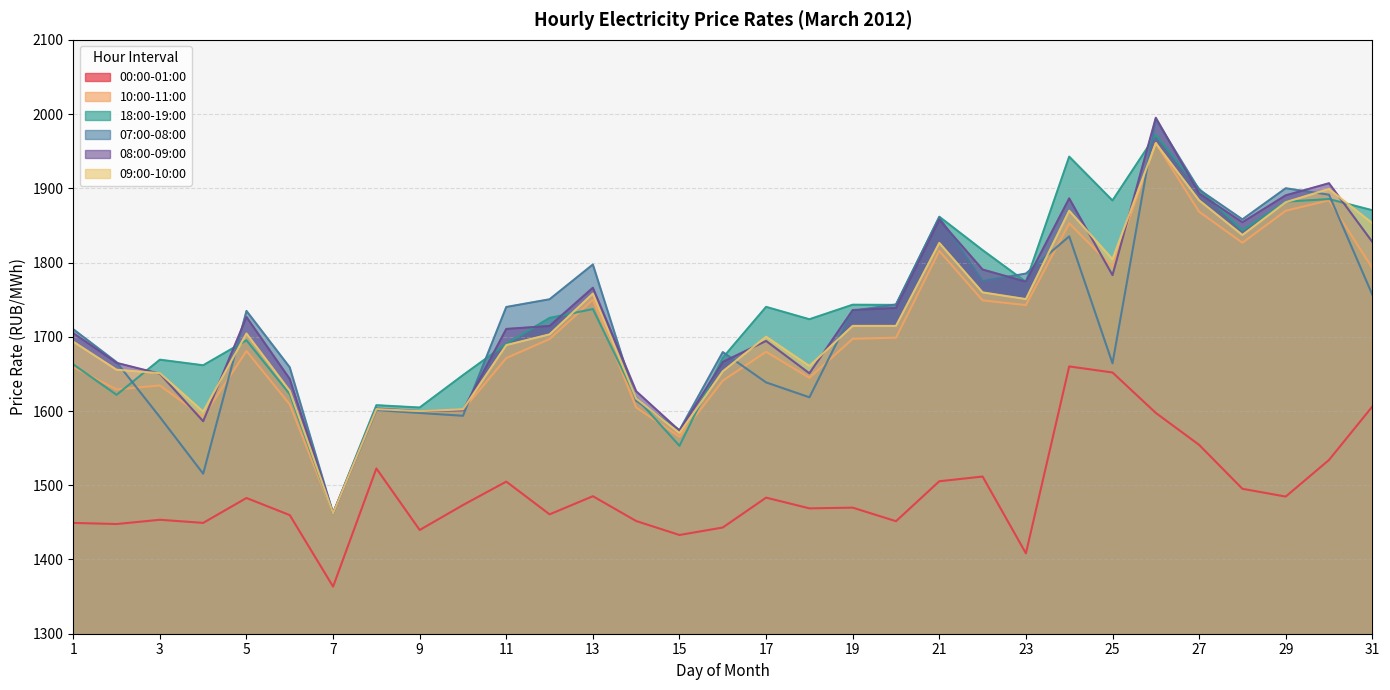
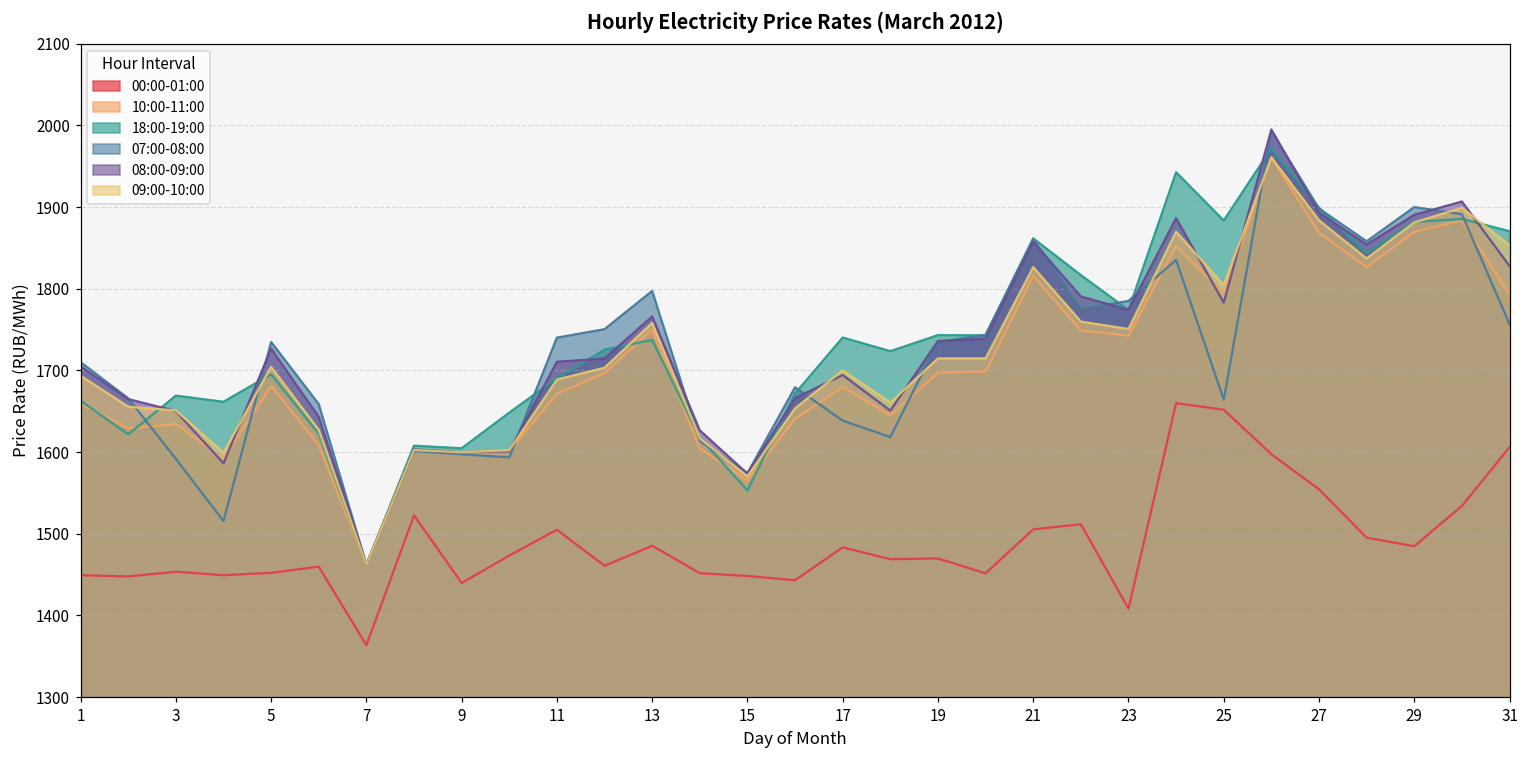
00:00-01:00, 5: 1480 -> 1450
00:00-01:00, 15: 1430 -> 1450
